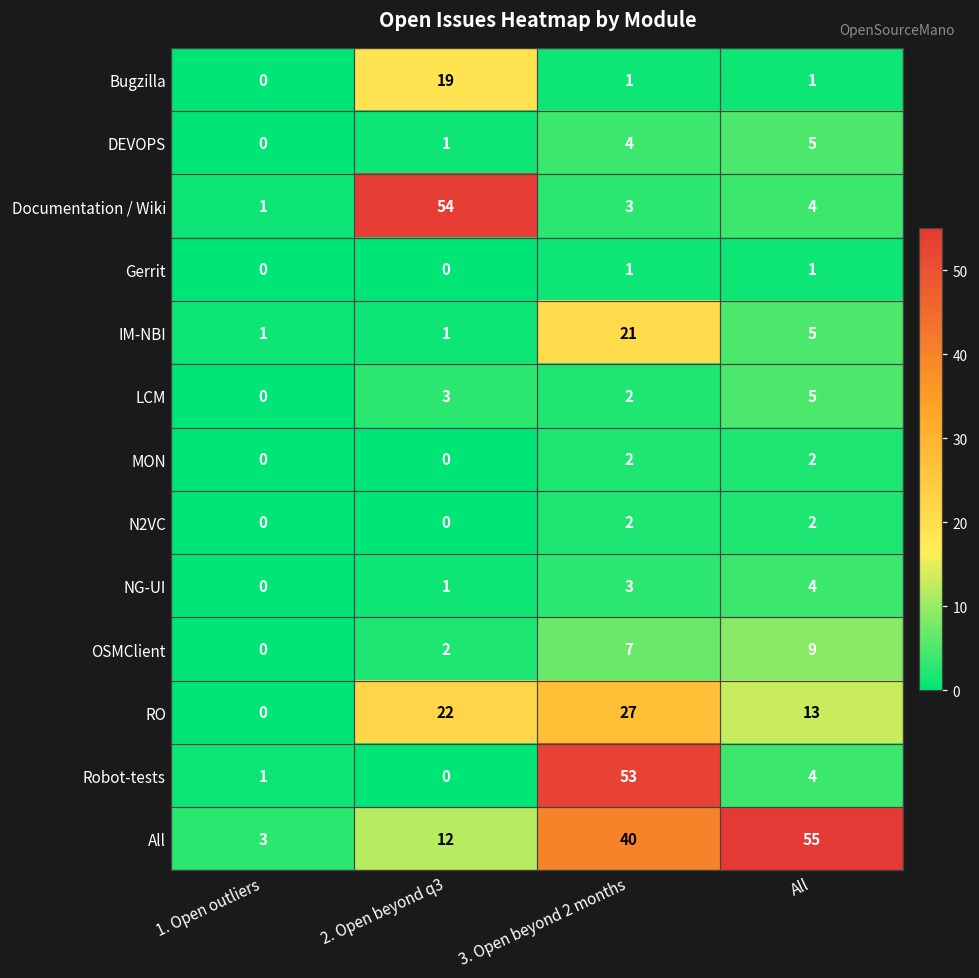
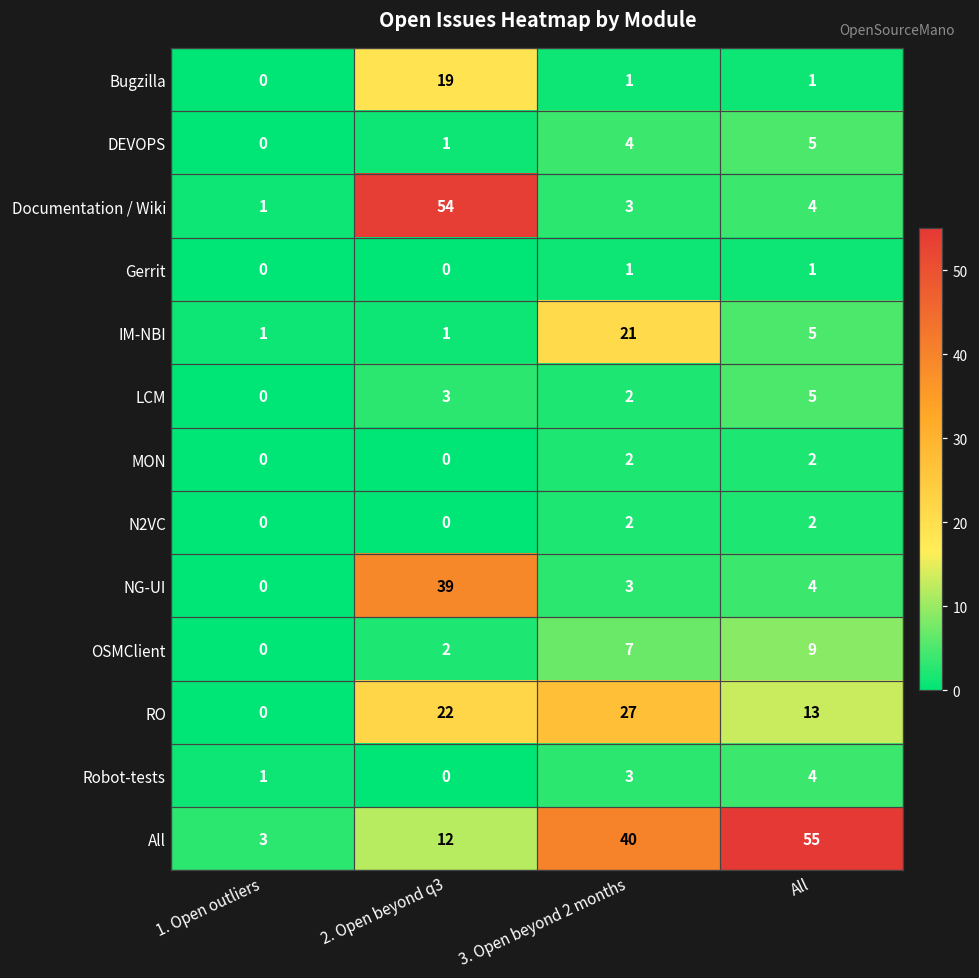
NG-UI, 2. Open beyond q3: 1 -> 39
Robot-tests, 3. Open beyond 2 months: 53 -> 3
